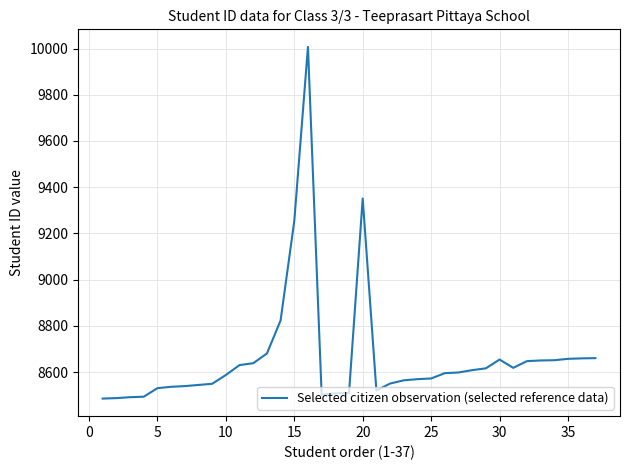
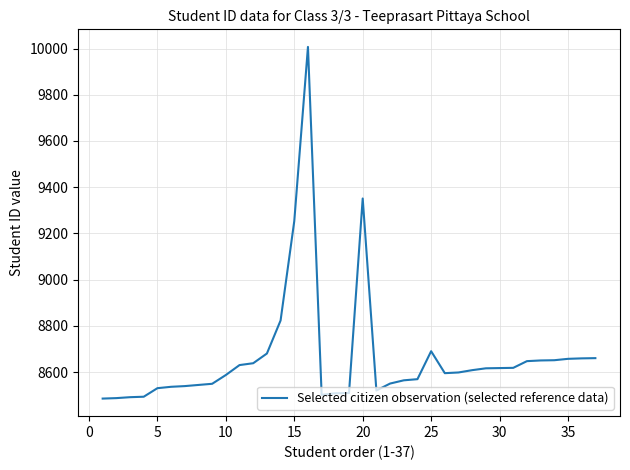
25: 8570 -> 8690
30: 8650 -> 8620
